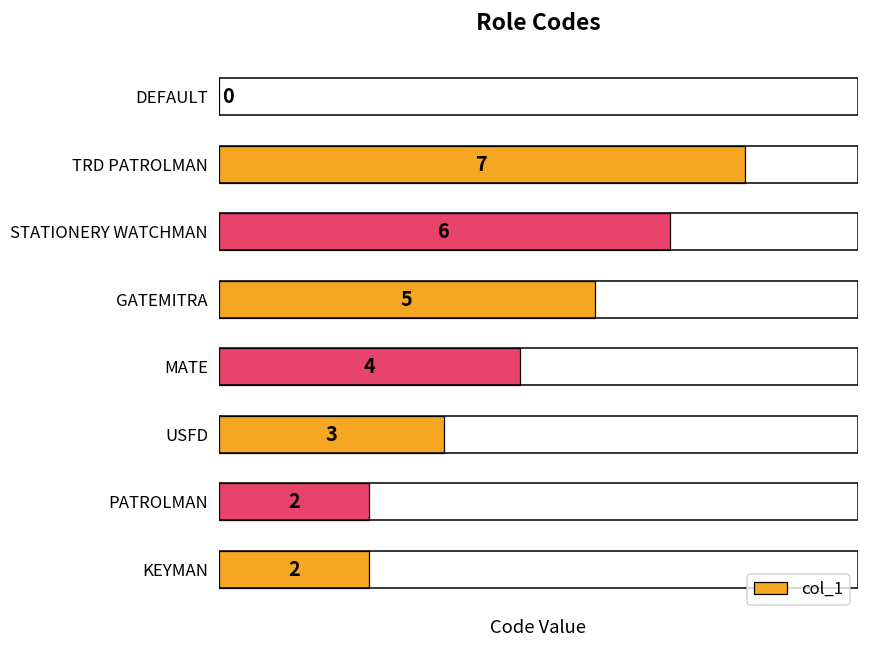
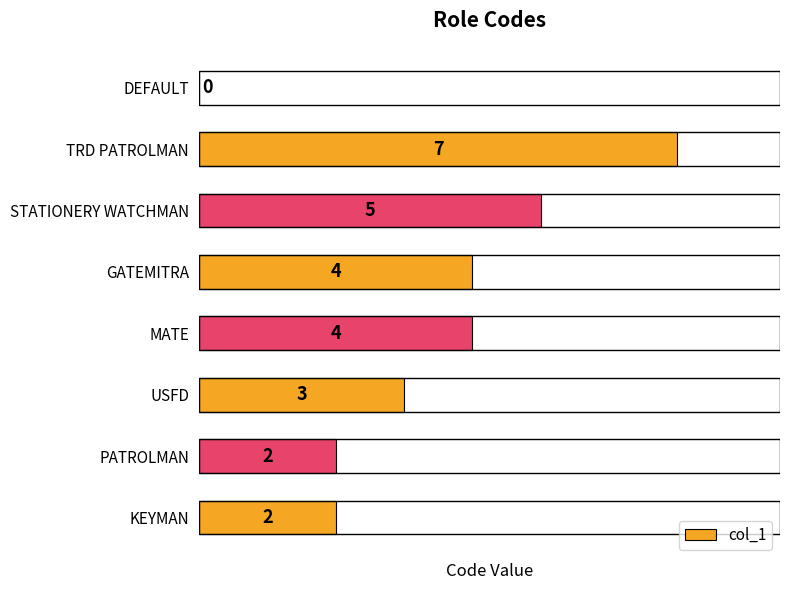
STATIONERY WATCHMAN: 6 -> 5
GATEMITRA: 5 -> 4
